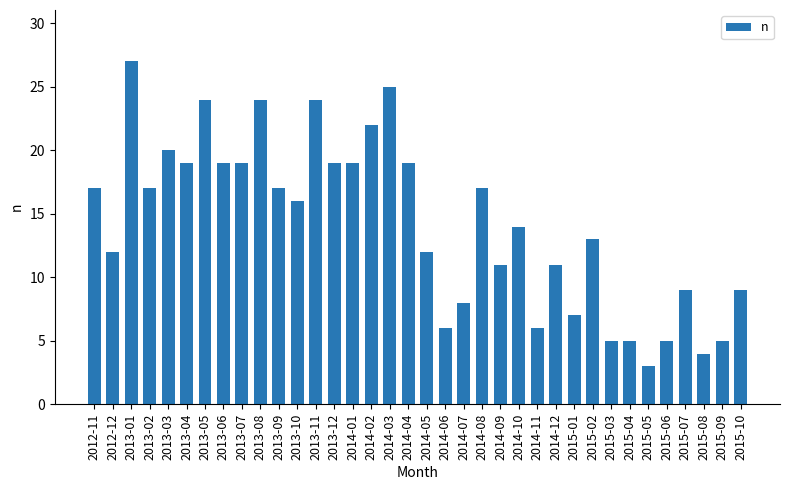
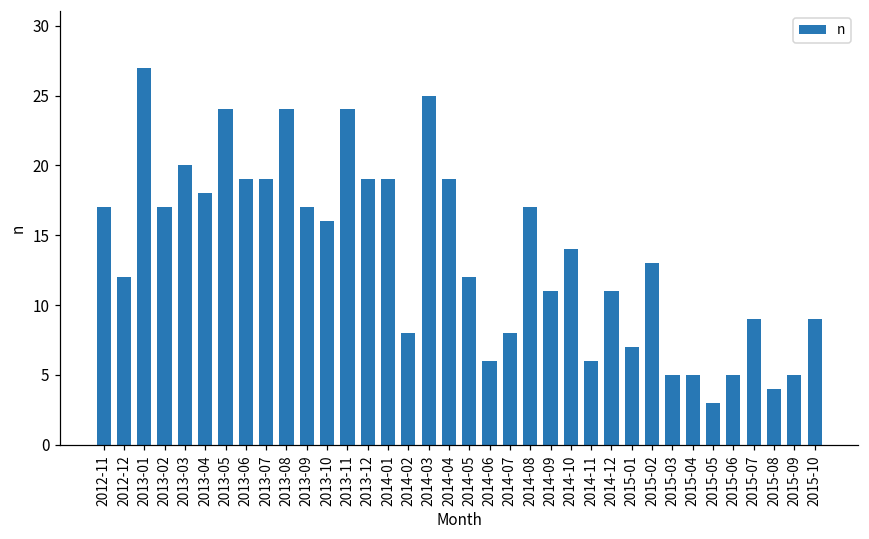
2013-04: 19 -> 18
2014-02: 22 -> 8
